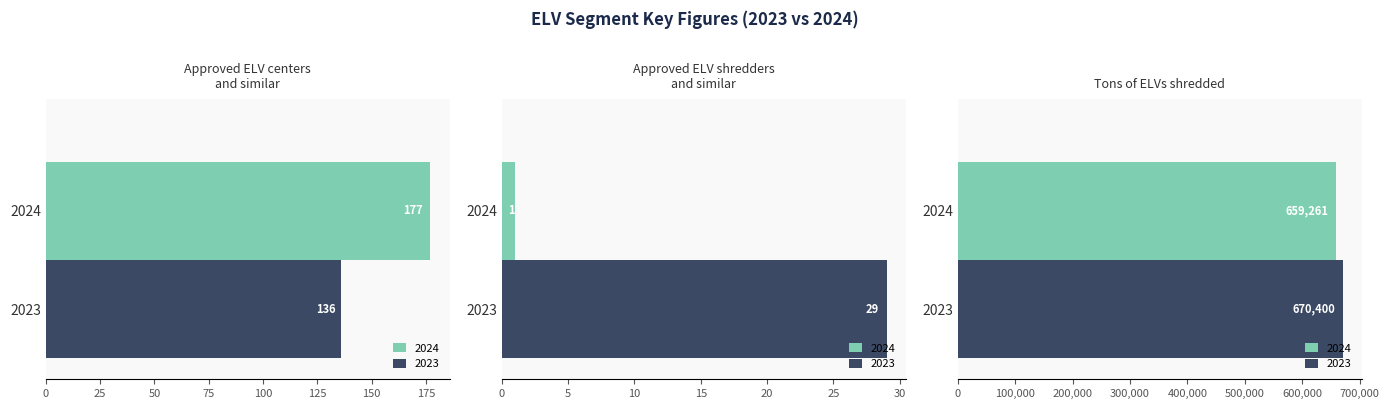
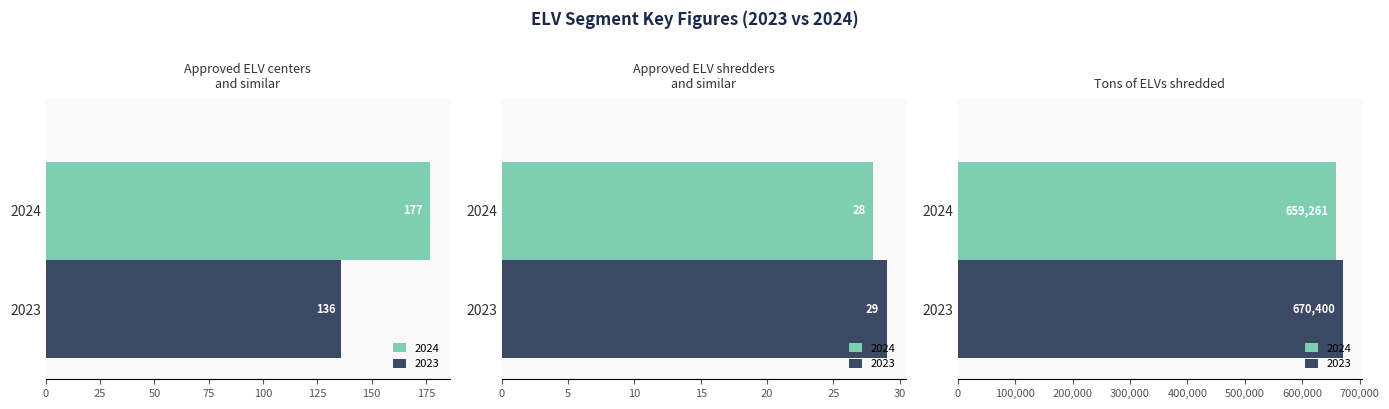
Approved ELV shredders and similar, 2024: 1 -> 28
